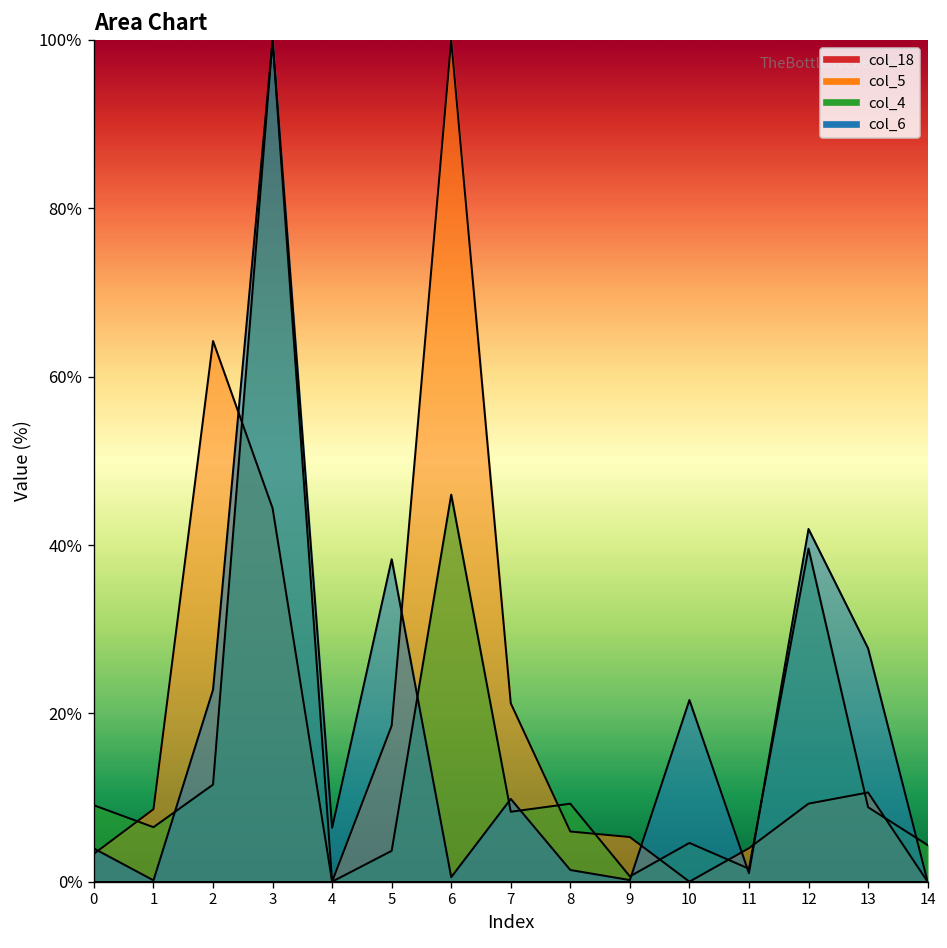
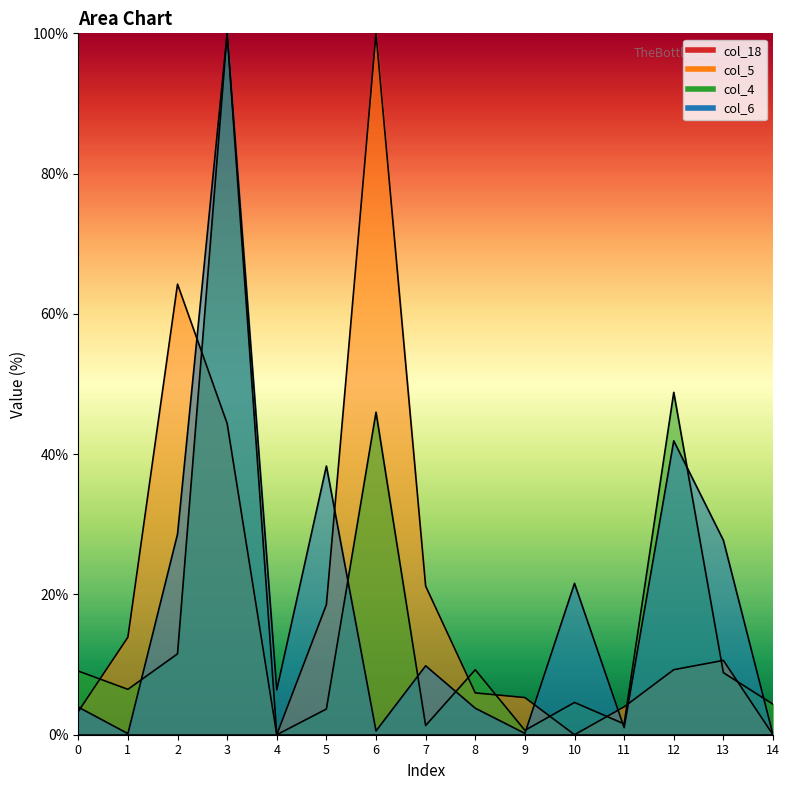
col_5, 1: 9% -> 14%
col_6, 2: 23% -> 29%
col_4, 7: 8% -> 1%
col_6, 8: 1% -> 4%
col_4, 12: 40% -> 49%
